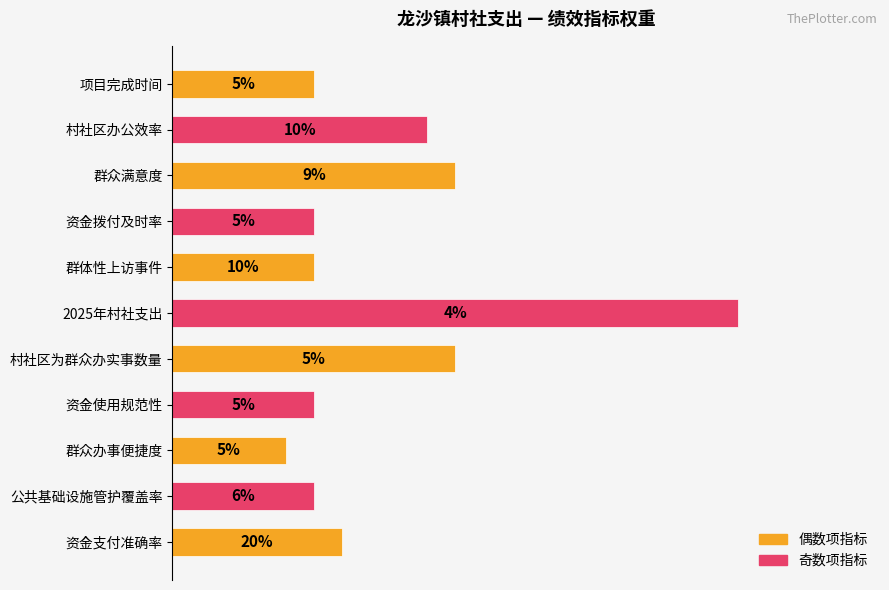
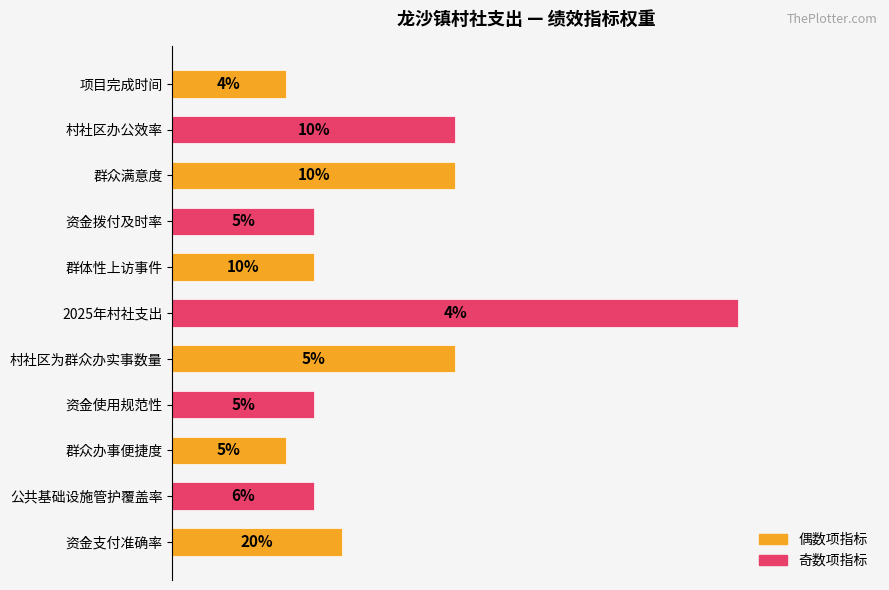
偶数项指标, 项目完成时间: 5% -> 4%
奇数项指标, 村社区办公效率: 9% -> 10%
